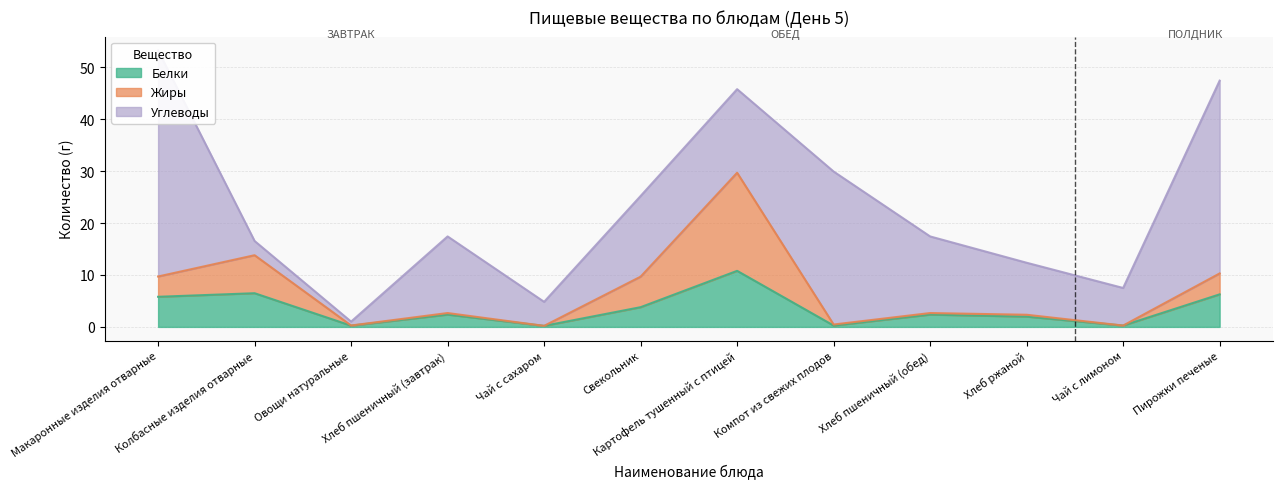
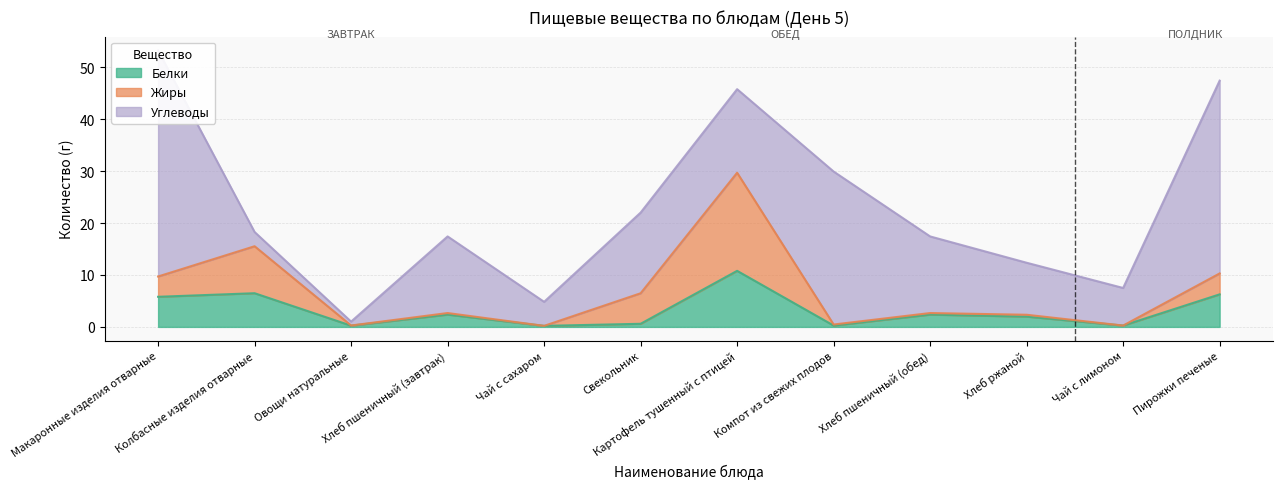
Жиры, Колбасные изделия отварные: 7 -> 9
Белки, Свекольник: 4 -> 1
